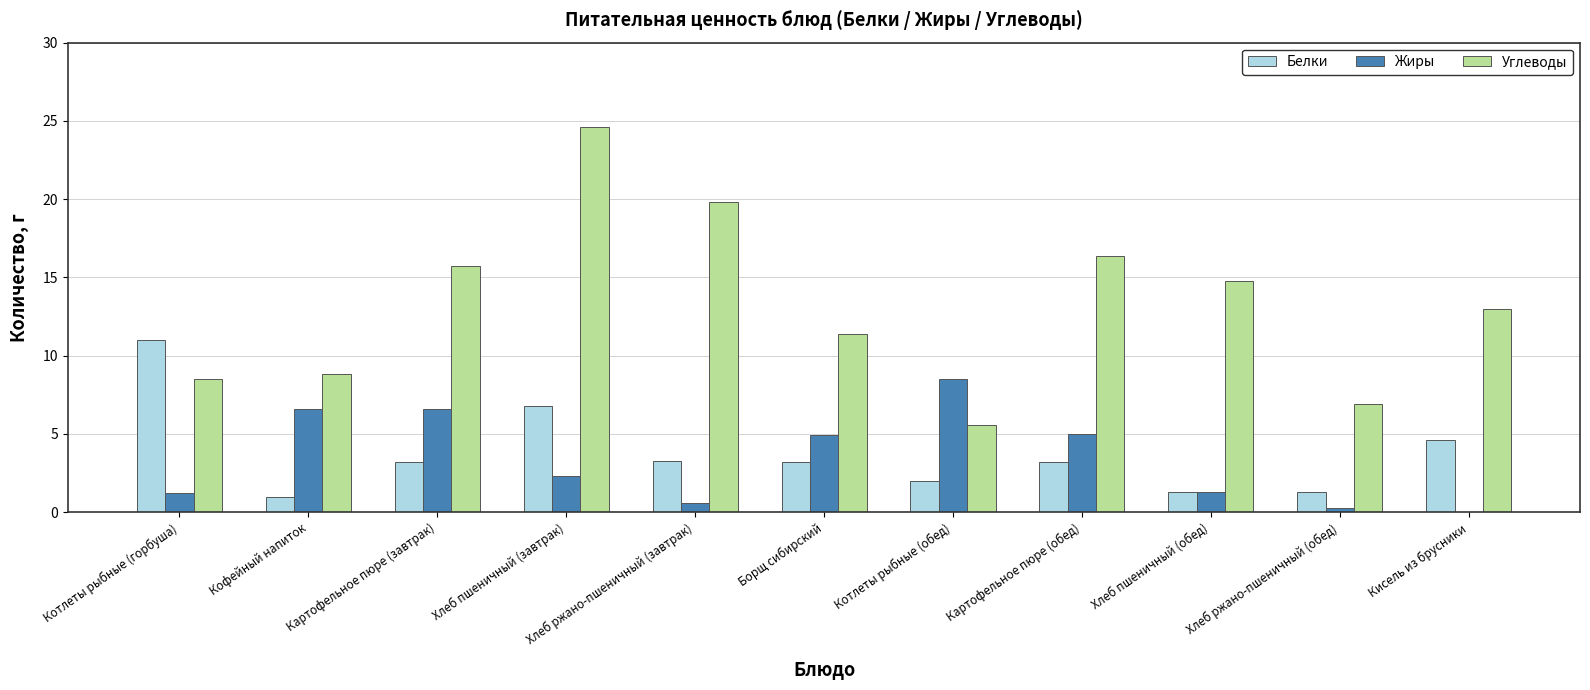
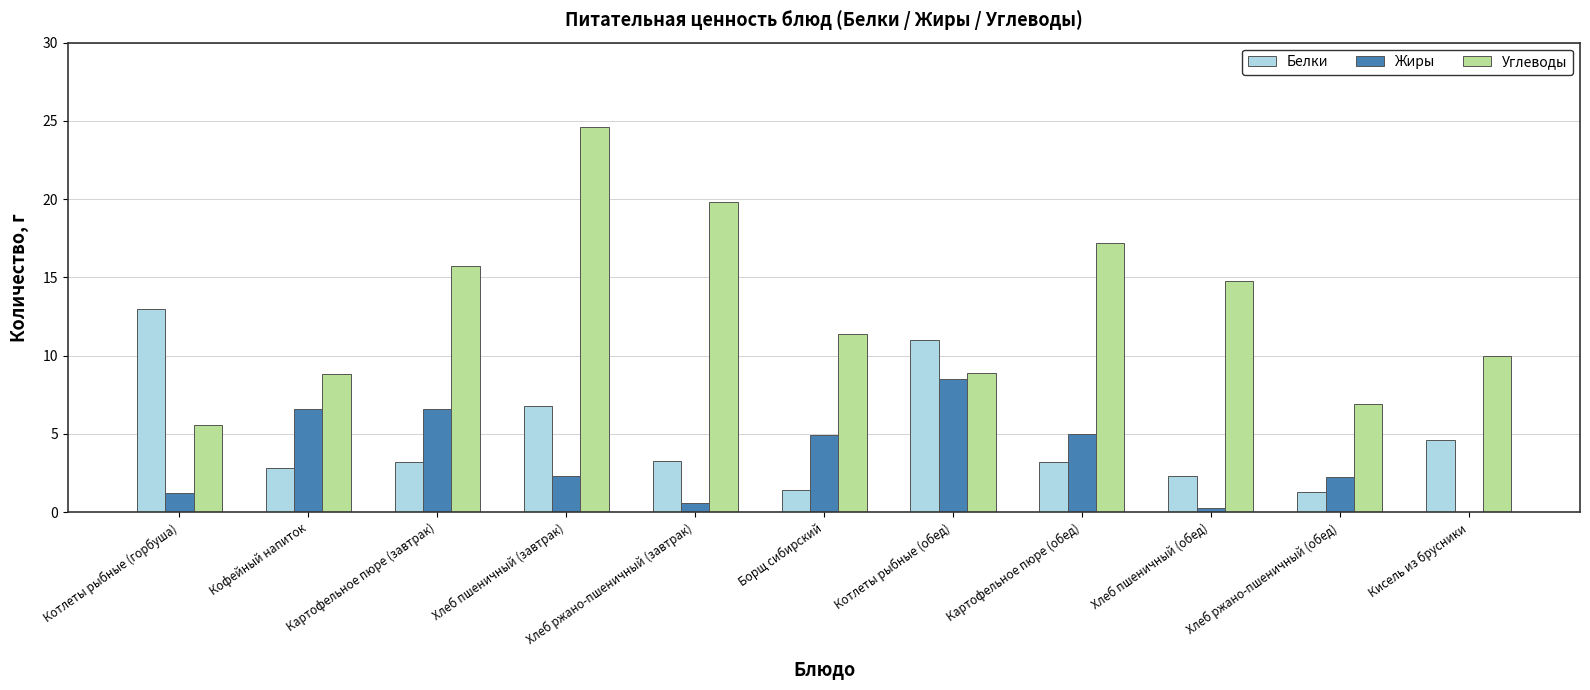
Белки, Котлеты рыбные (горбуша): 11 -> 13
Углеводы, Котлеты рыбные (горбуша): 8.5 -> 5.6
Белки, Кофейный напиток: 1.0 -> 2.8
Белки, Борщ сибирский: 3.2 -> 1.4
Белки, Котлеты рыбные (обед): 2 -> 11
Углеводы, Котлеты рыбные (обед): 5.6 -> 8.9
Углеводы, Картофельное пюре (обед): 16.4 -> 17.2
Белки, Хлеб пшеничный (обед): 1.3 -> 2.3
Жиры, Хлеб пшеничный (обед): 1.3 -> 0.2
Жиры, Хлеб ржано-пшеничный (обед): 0.2 -> 2.3
Углеводы, Кисель из брусники: 13 -> 10
